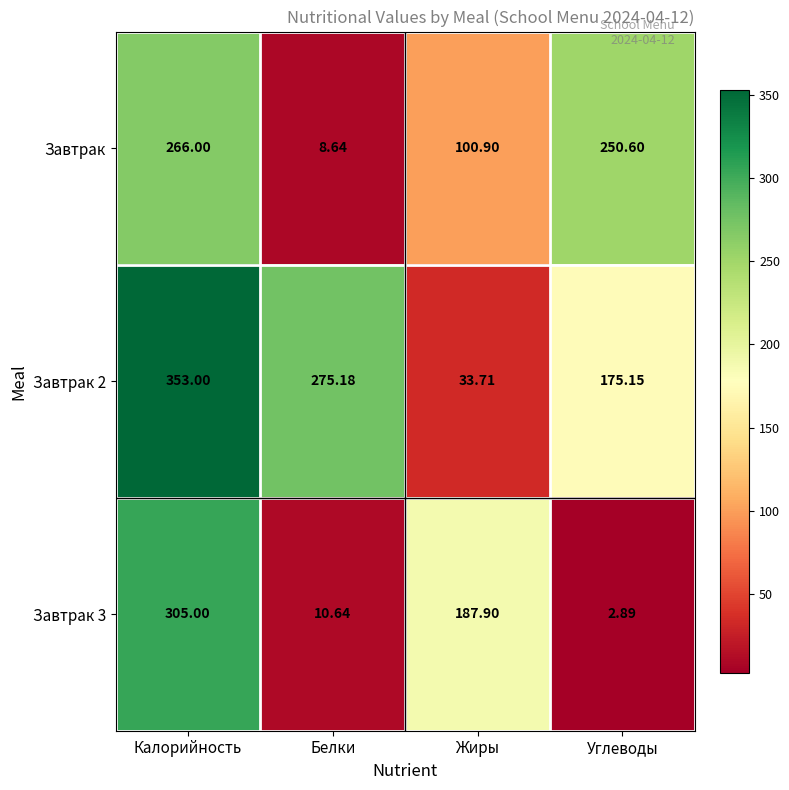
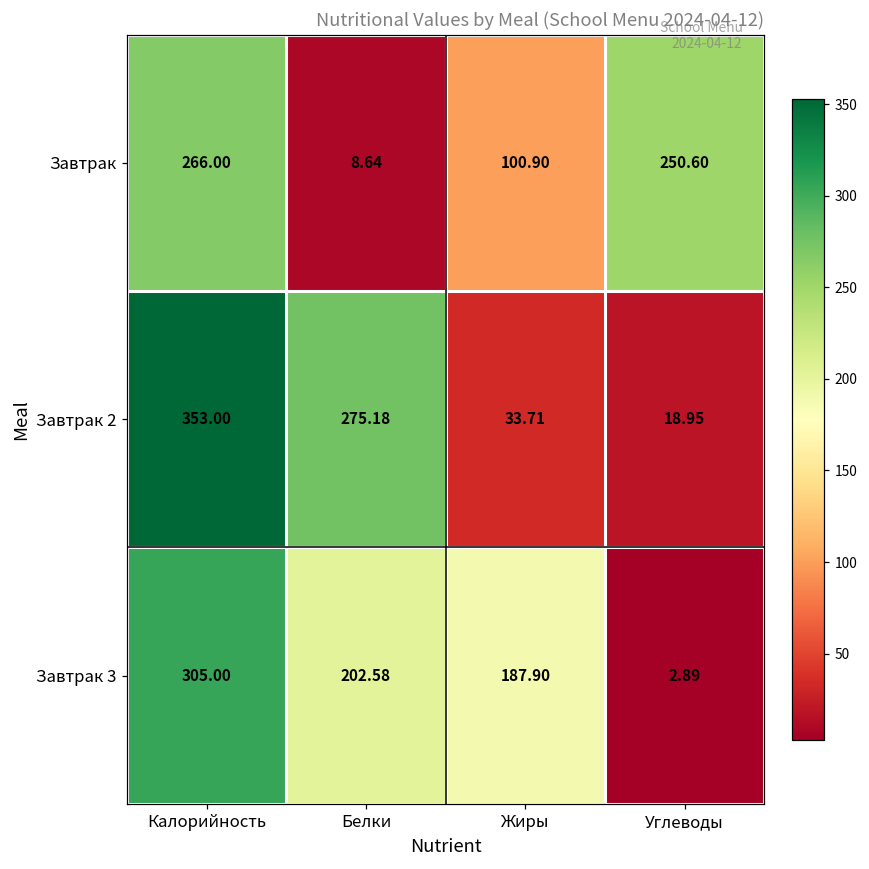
Завтрак 2, Углеводы: 175.15 -> 18.95
Завтрак 3, Белки: 10.64 -> 202.58
